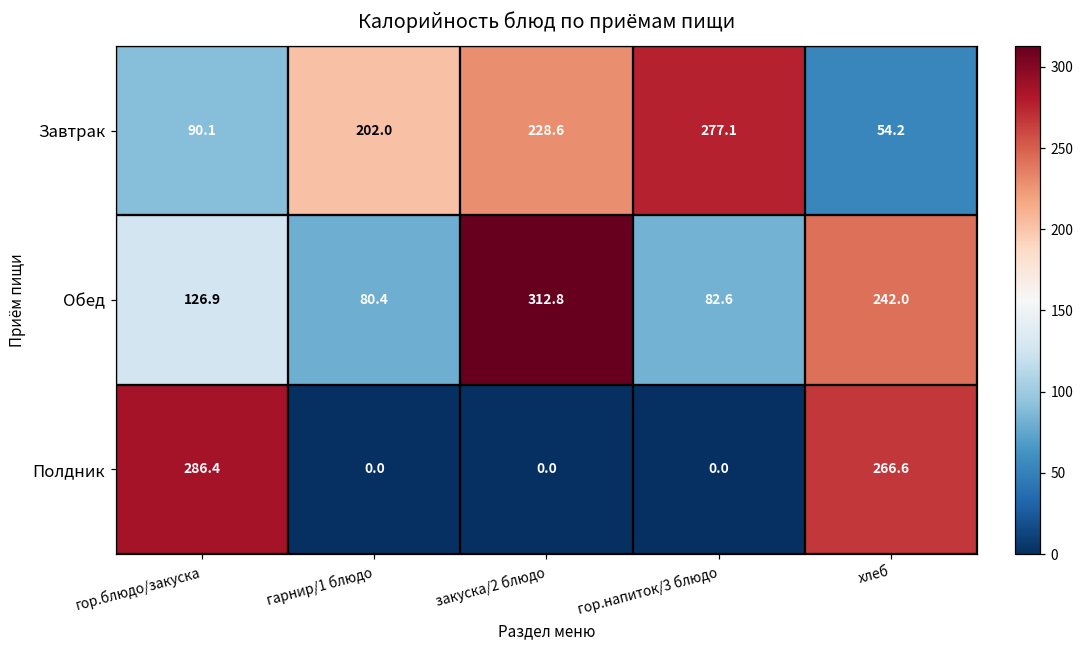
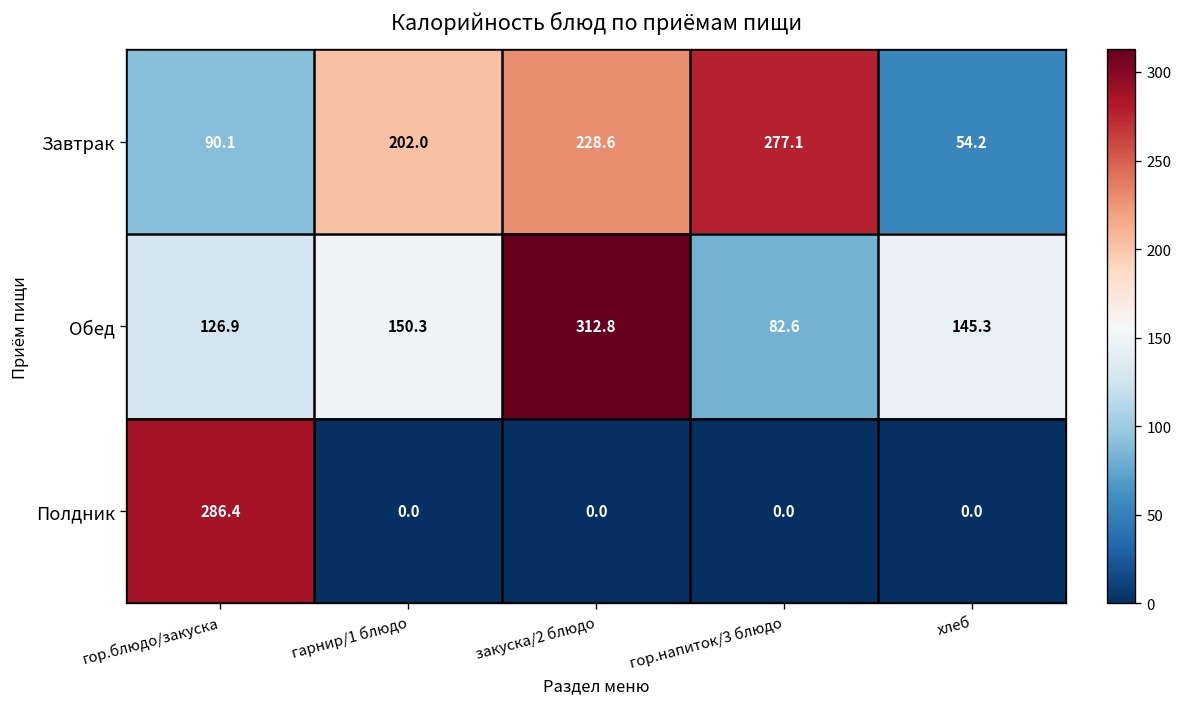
Обед, гарнир/1 блюдо: 80.4 -> 150.3
Обед, хлеб: 242.0 -> 145.3
Полдник, хлеб: 266.6 -> 0.0
